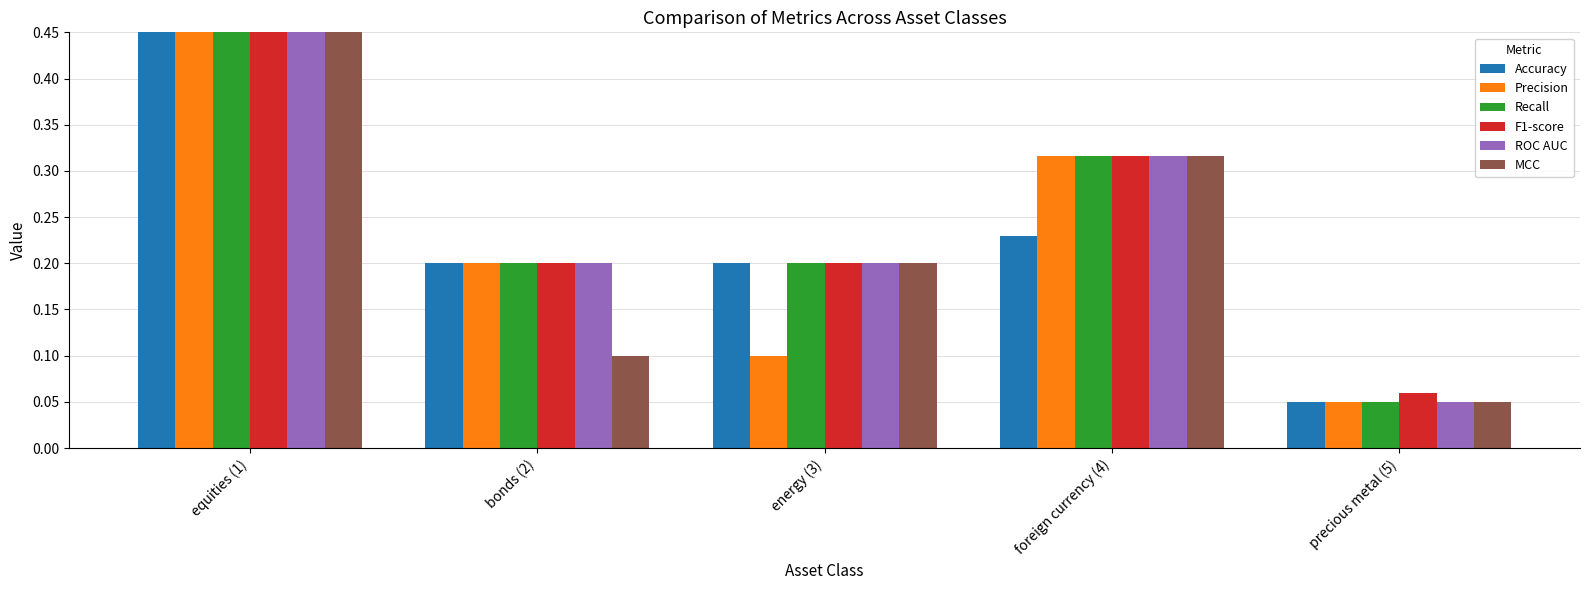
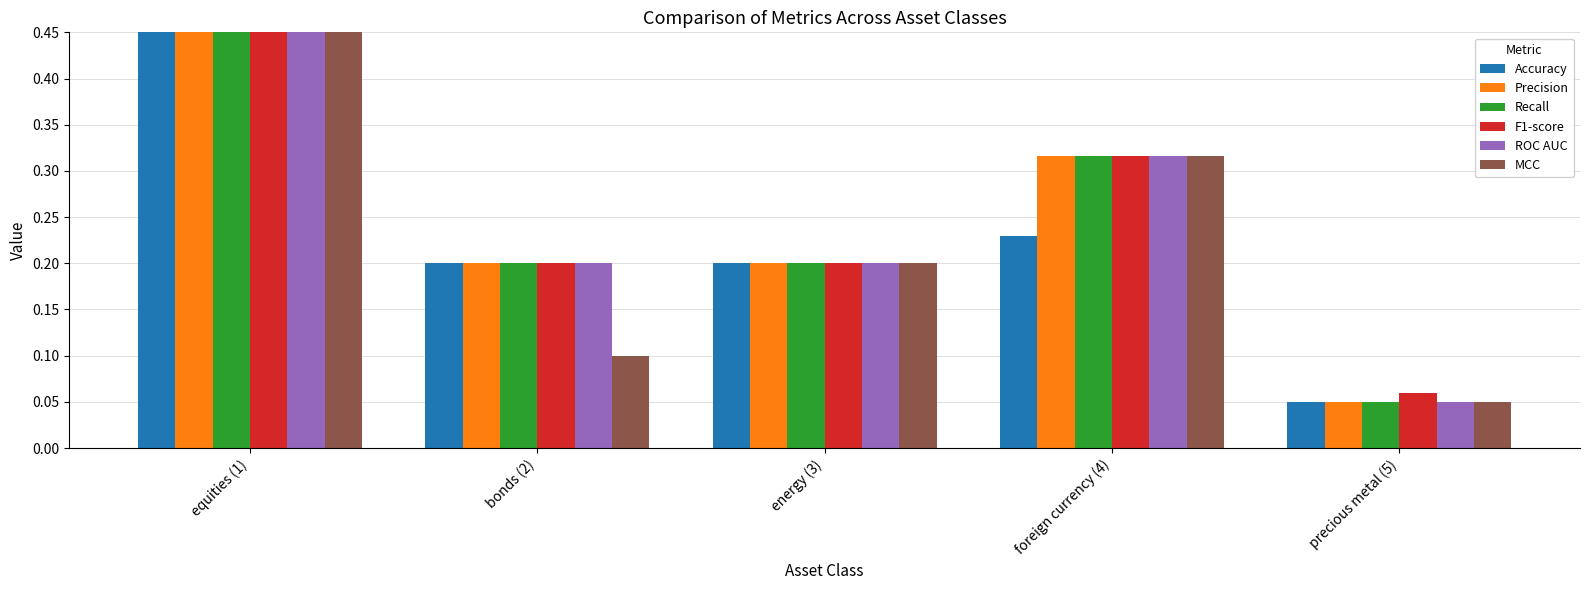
Precision, energy (3): 0.1 -> 0.2
